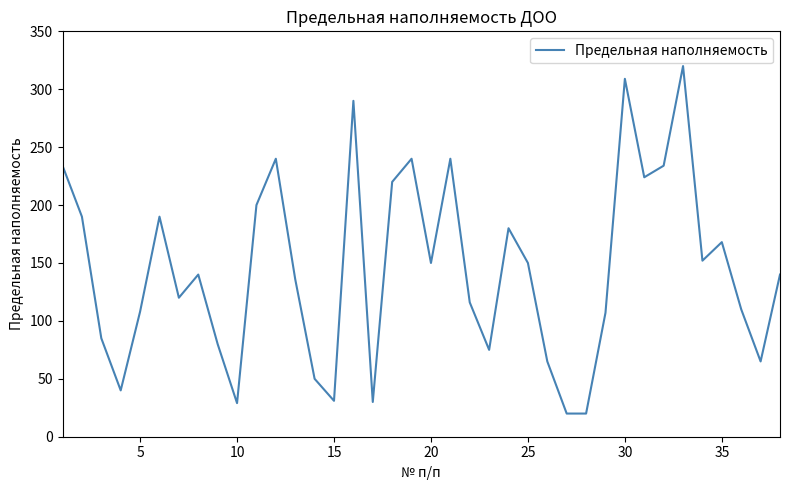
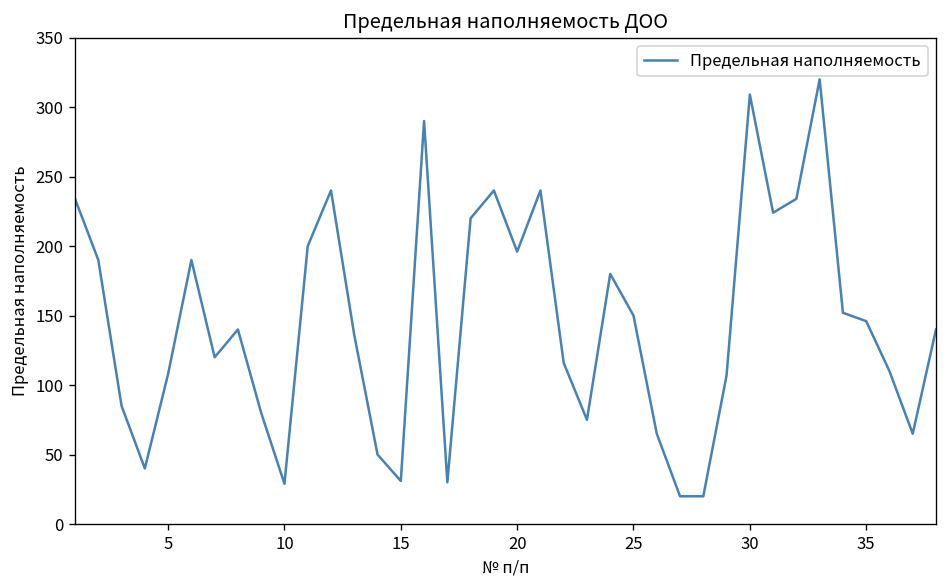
20: 150 -> 196
35: 168 -> 146
